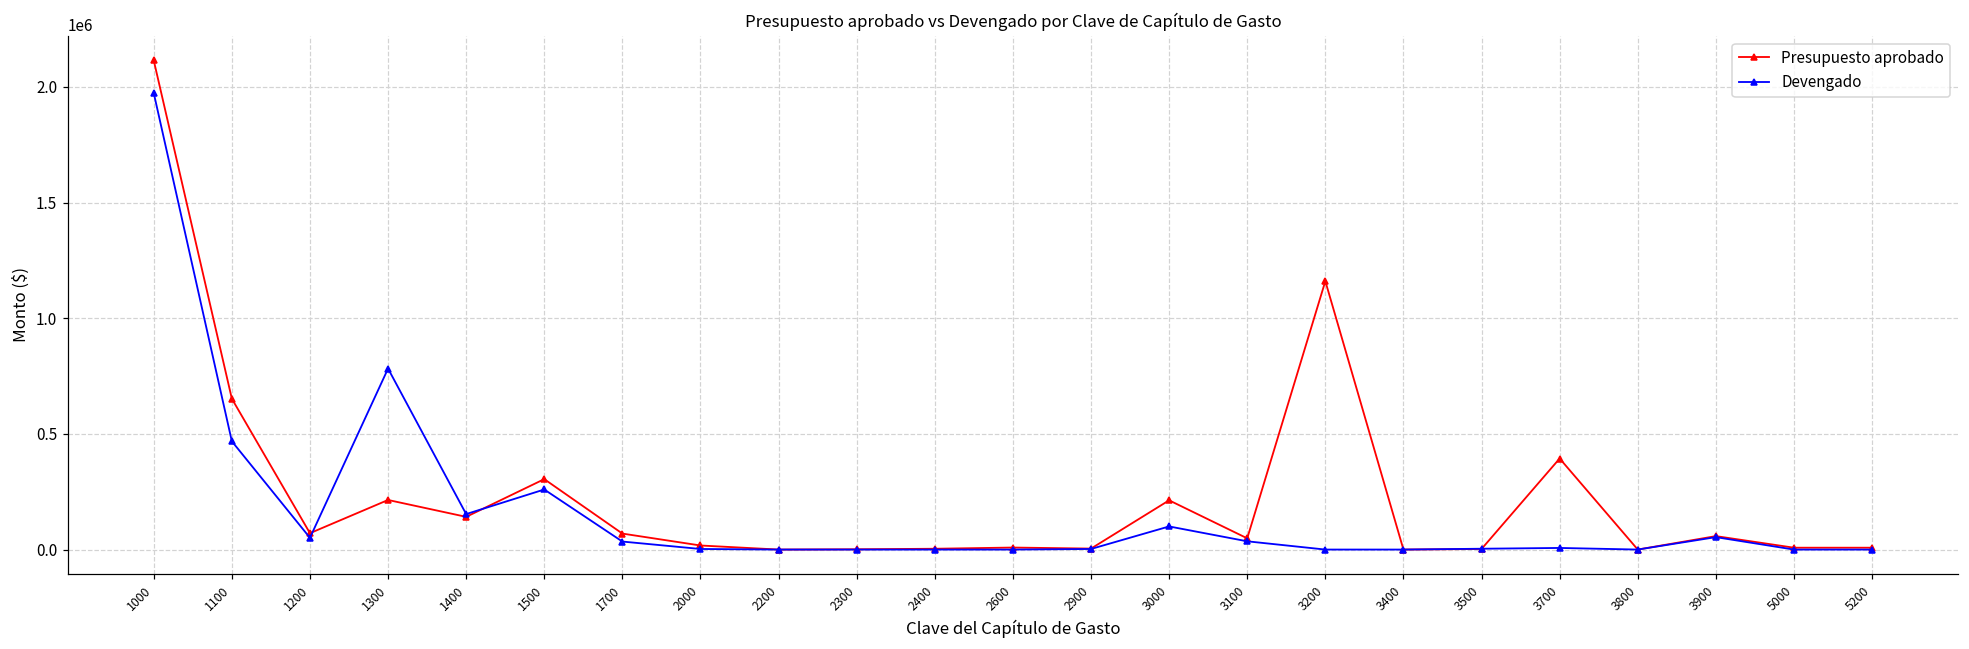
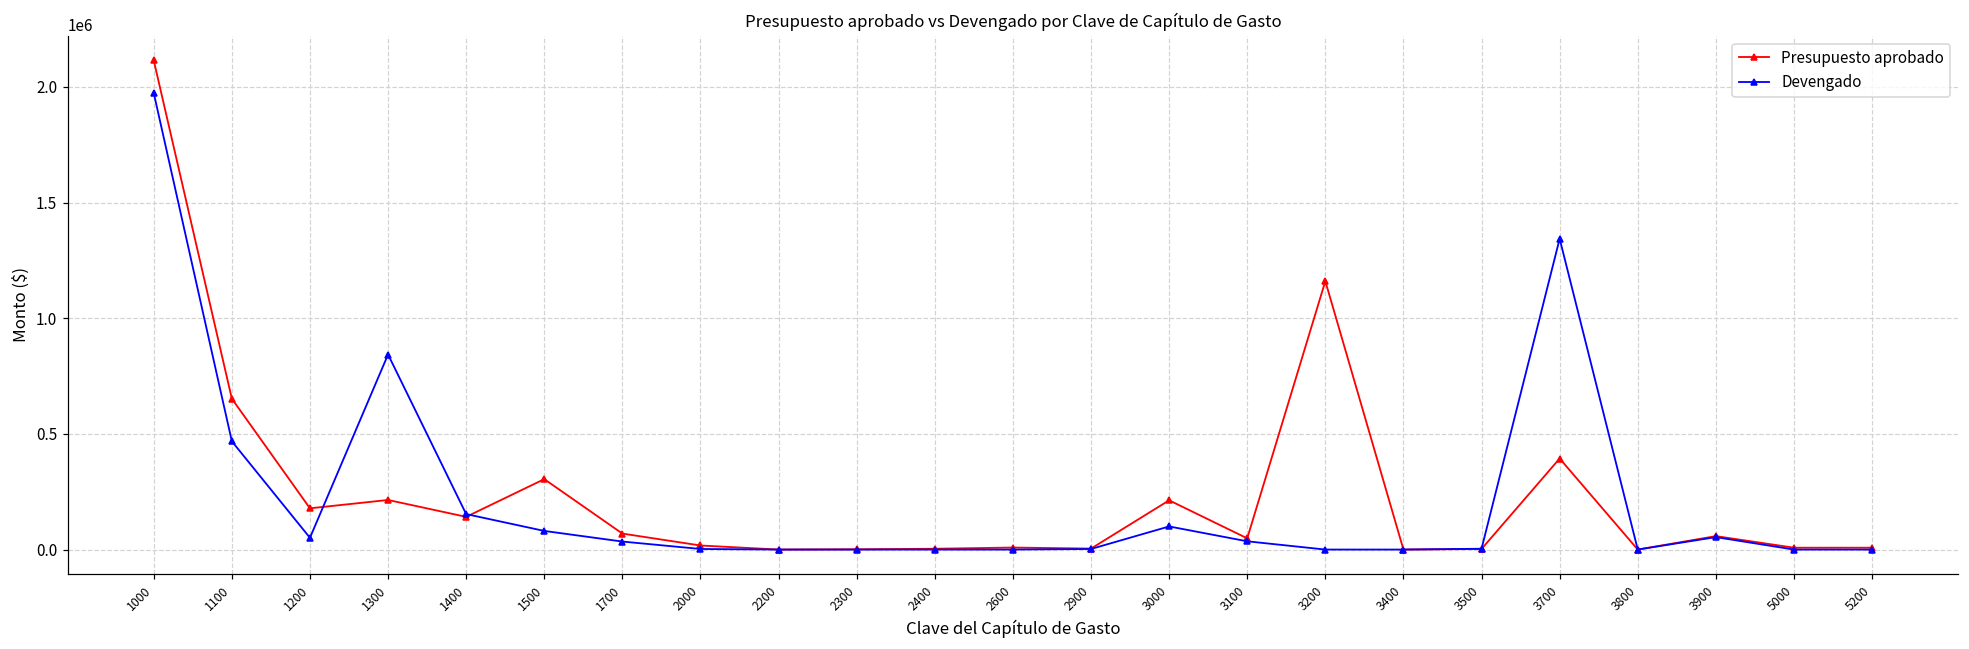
Presupuesto aprobado, 1200: 70000 -> 180000
Devengado, 1300: 780000 -> 840000
Devengado, 1500: 260000 -> 80000
Devengado, 3700: 10000 -> 1340000
